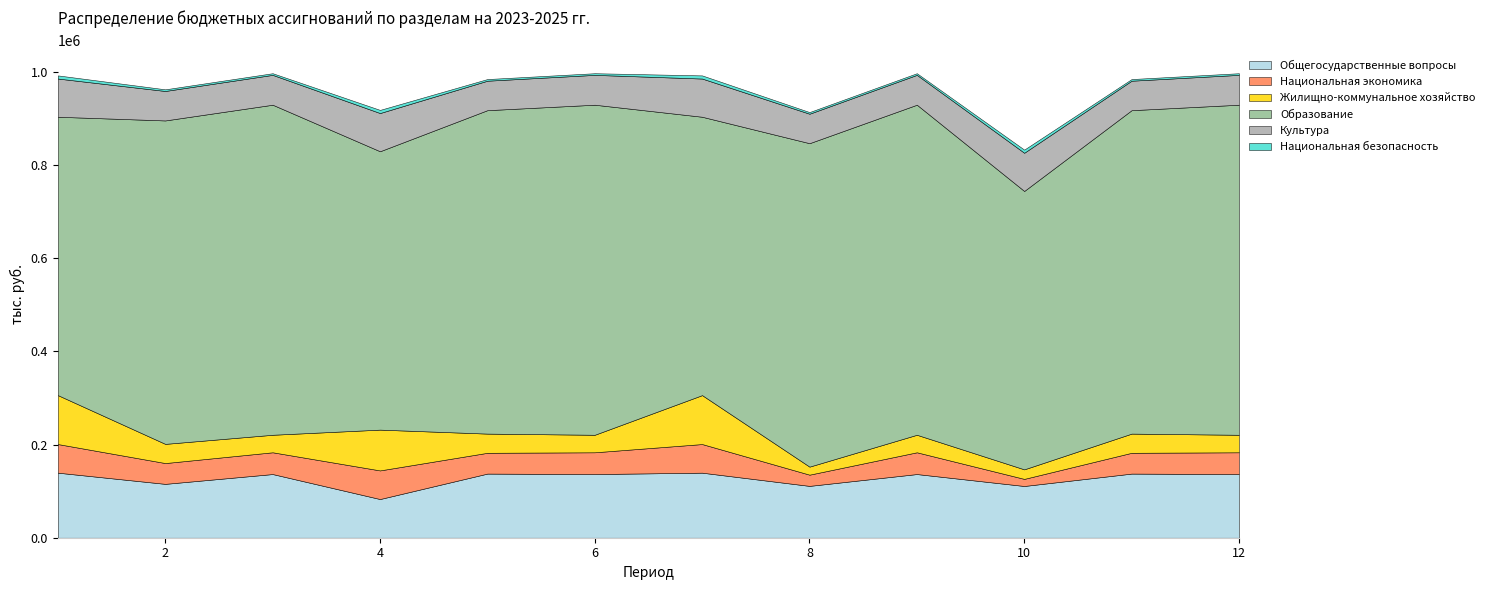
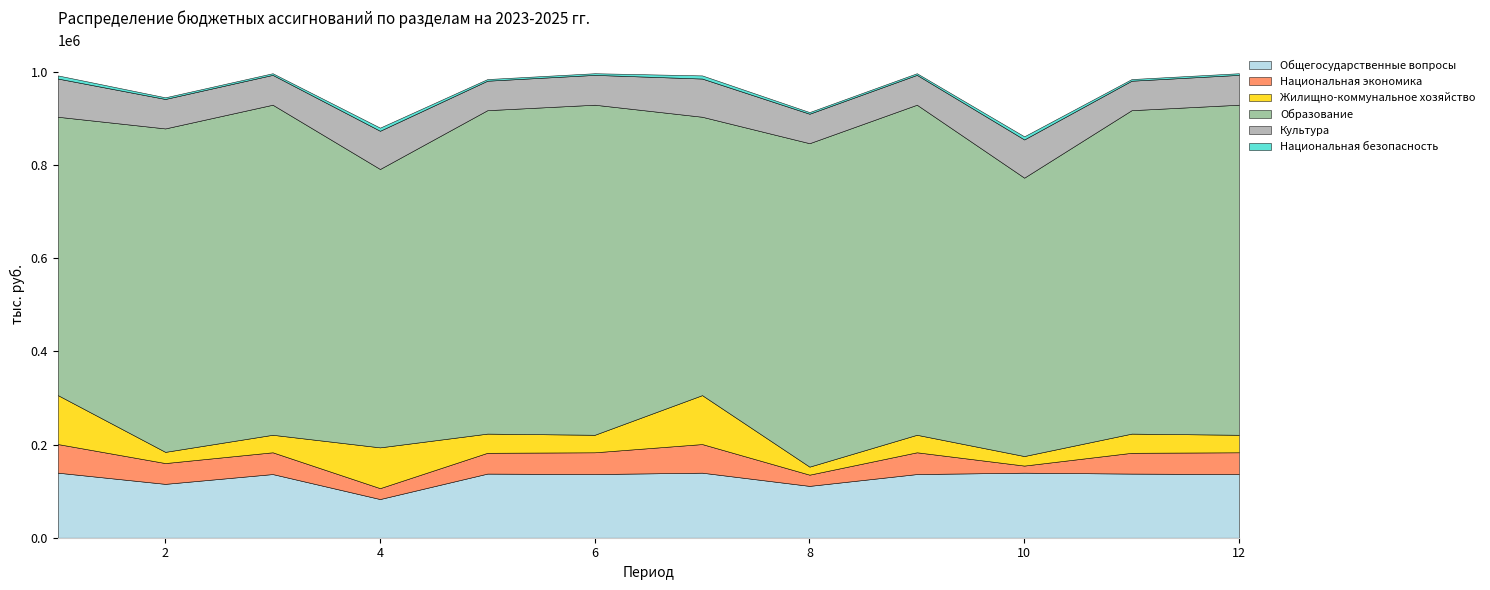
Жилищно-коммунальное хозяйство, 2: 40000 -> 20000
Национальная экономика, 4: 60000 -> 20000
Общегосударственные вопросы, 10: 110000 -> 140000
